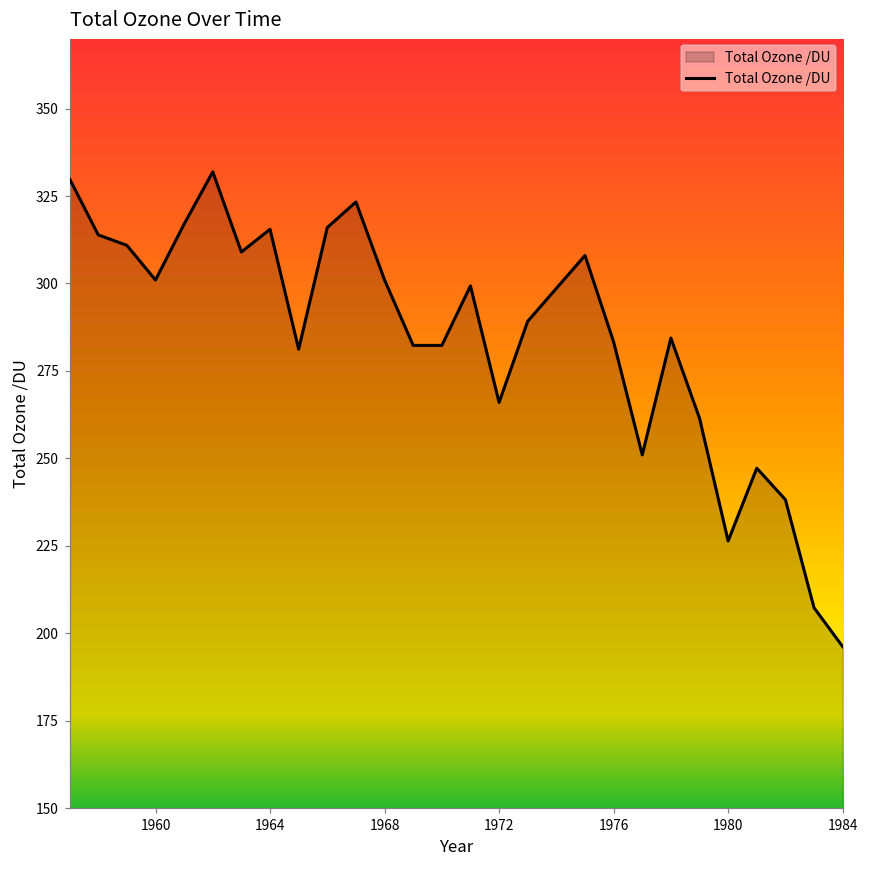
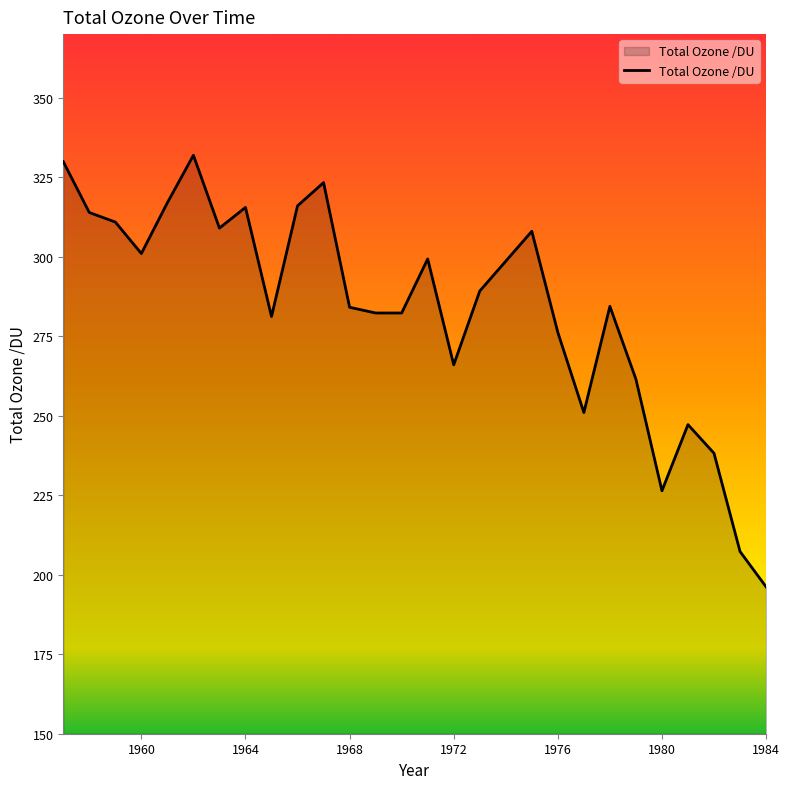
1968: 301 -> 284
1976: 283 -> 276
